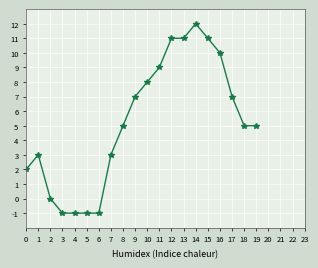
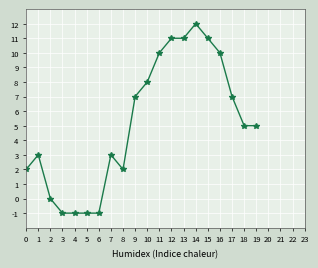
8: 5 -> 2
11: 9 -> 10
